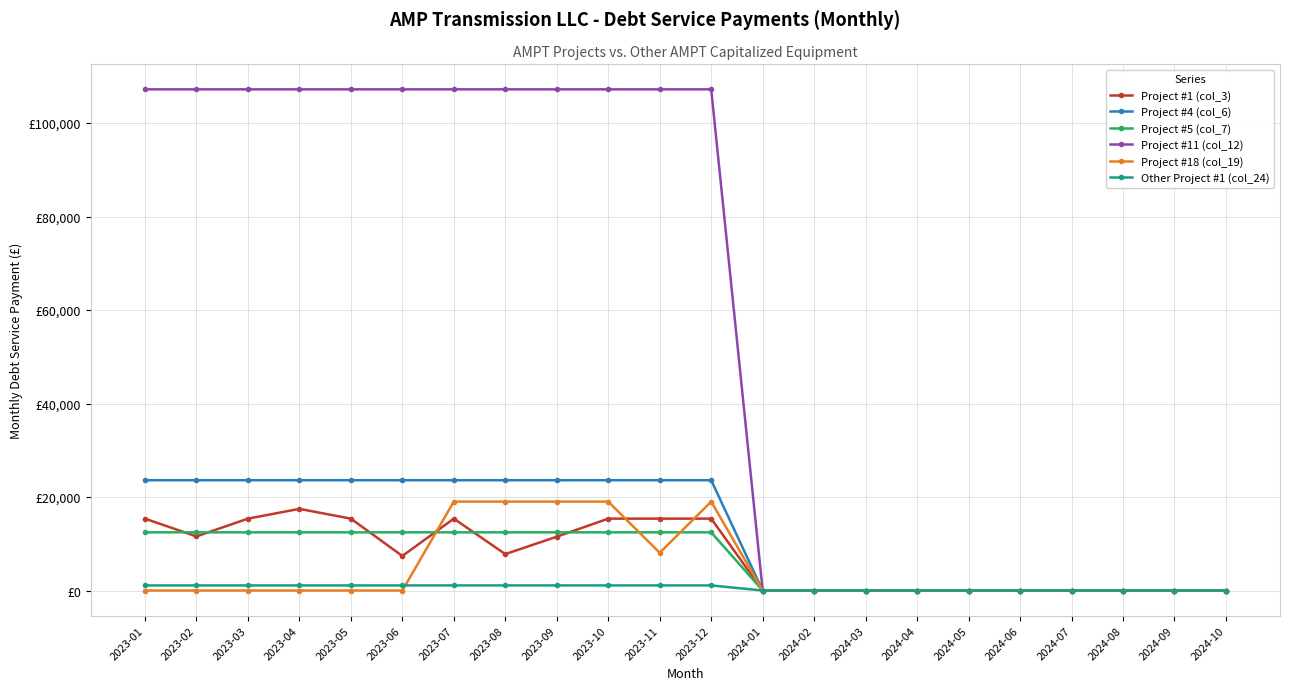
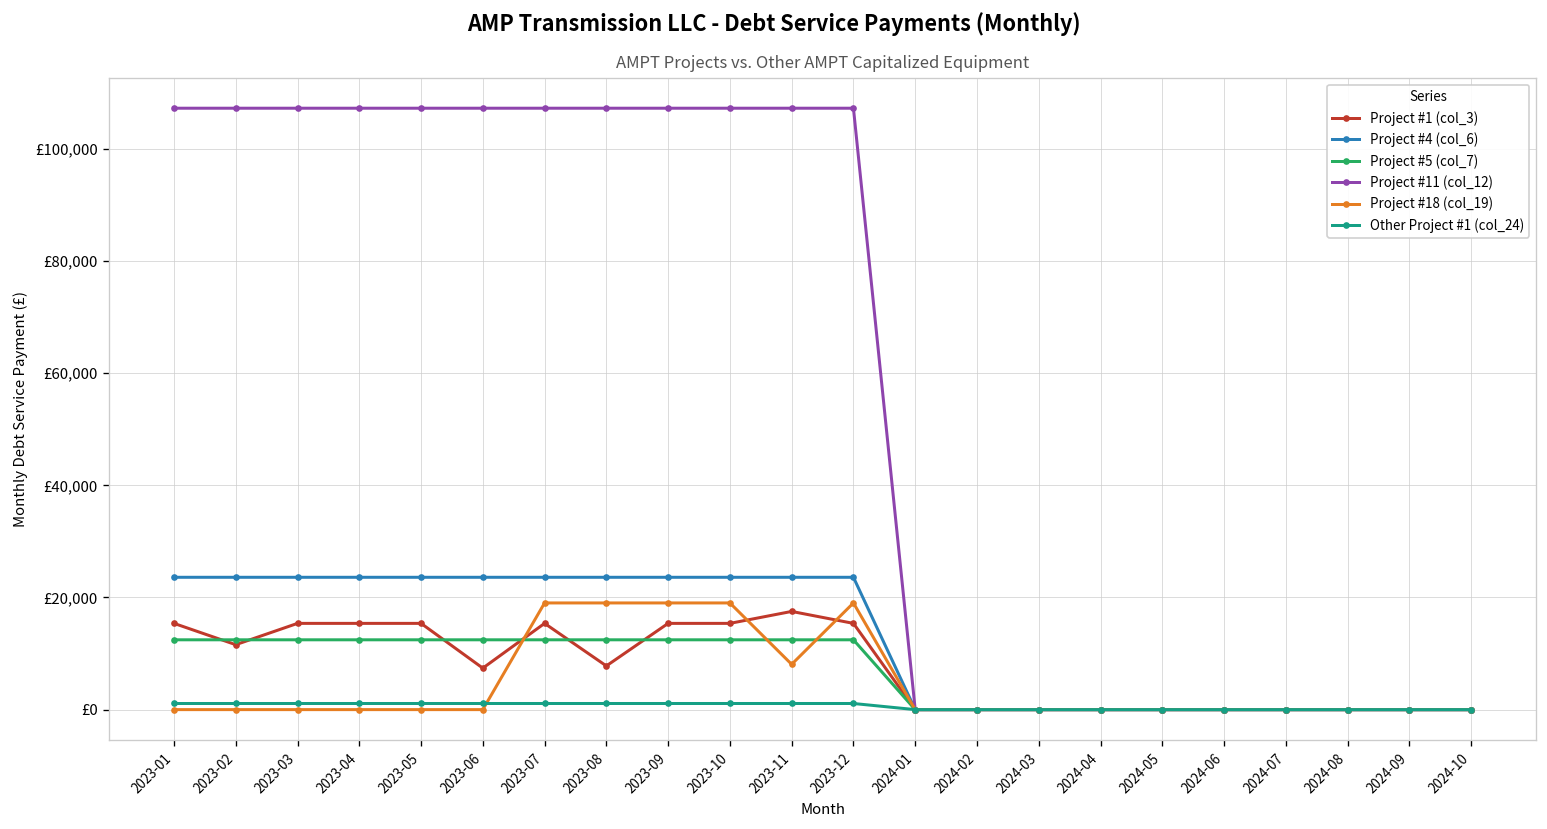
Project #1 (col_3), 2023-04: £17,000 -> £15,000
Project #1 (col_3), 2023-09: £12,000 -> £15,000
Project #1 (col_3), 2023-11: £15,000 -> £18,000
